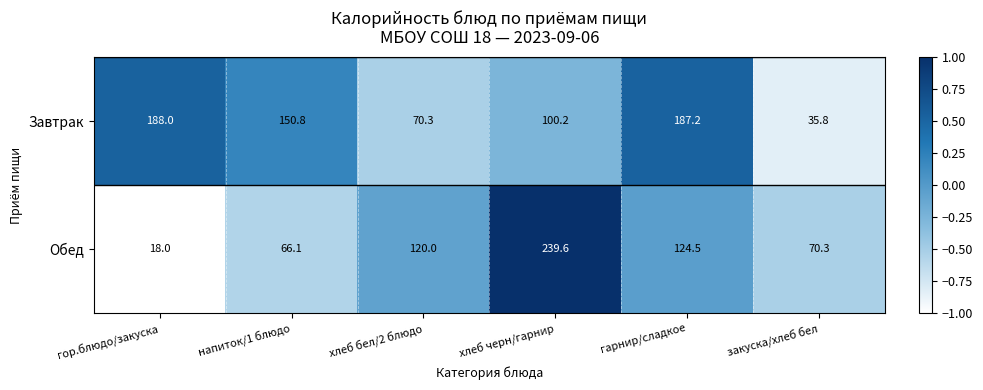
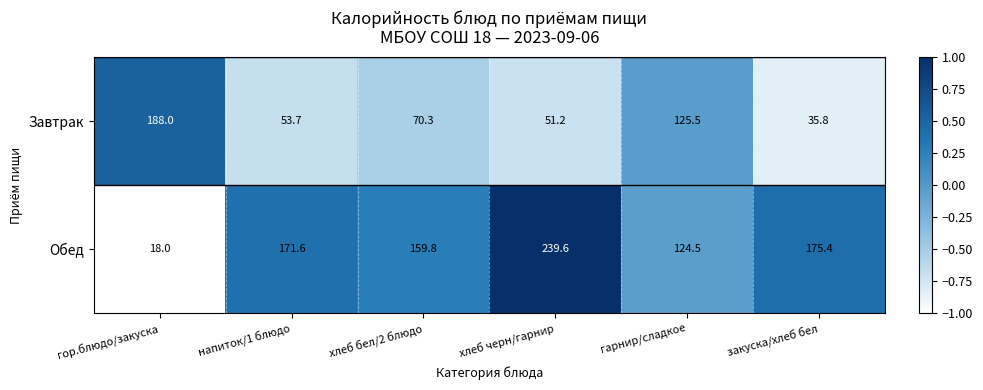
Завтрак, напиток/1 блюдо: 150.8 -> 53.7
Завтрак, хлеб черн/гарнир: 100.2 -> 51.2
Завтрак, гарнир/сладкое: 187.2 -> 125.5
Обед, напиток/1 блюдо: 66.1 -> 171.6
Обед, хлеб бел/2 блюдо: 120.0 -> 159.8
Обед, закуска/хлеб бел: 70.3 -> 175.4
